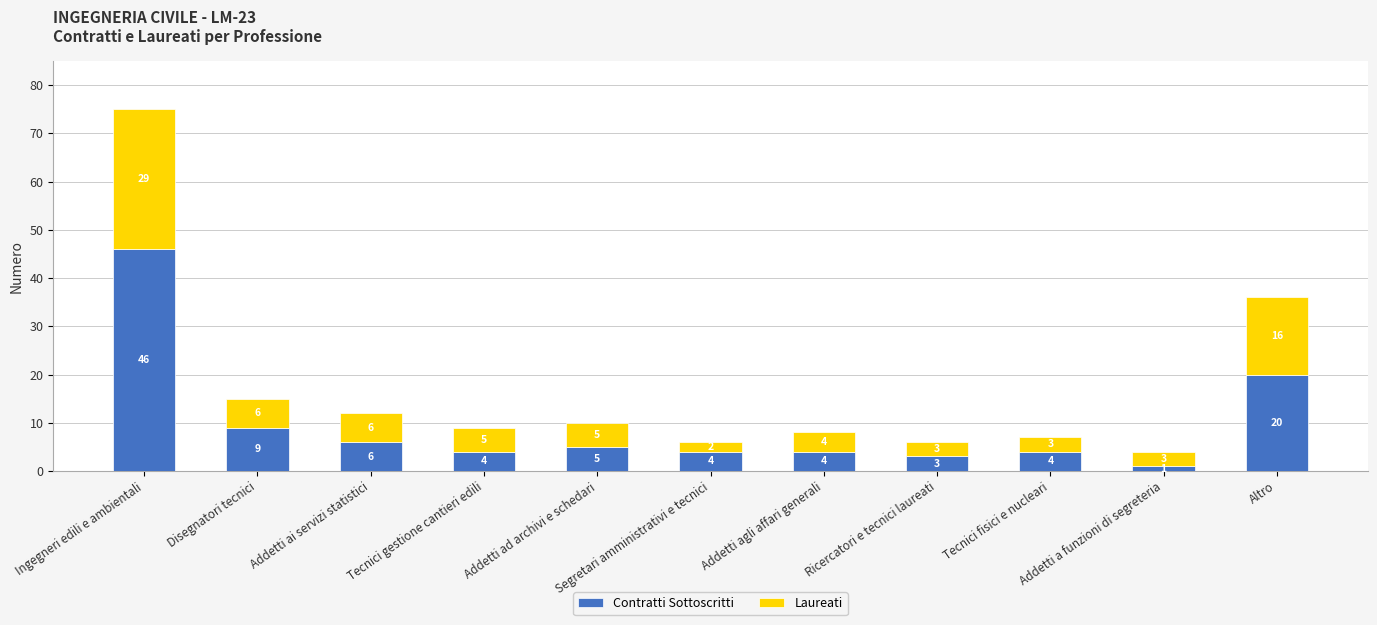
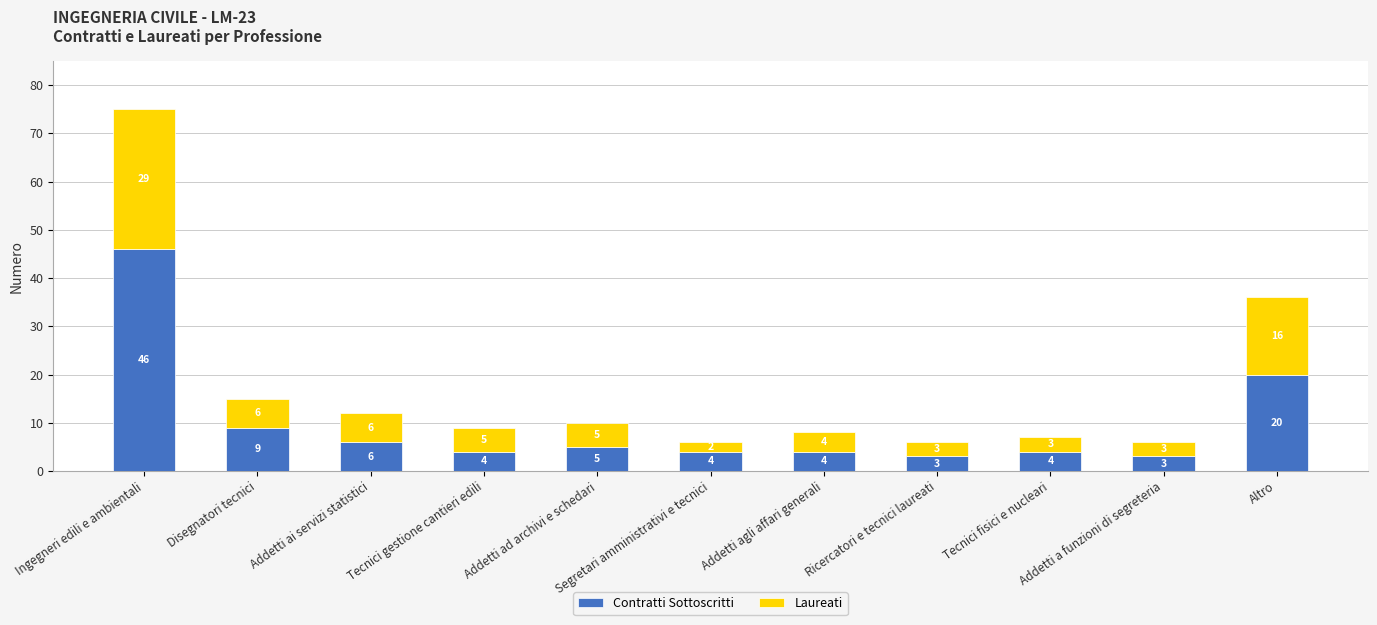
Contratti Sottoscritti, Addetti a funzioni di segreteria: 1 -> 3
